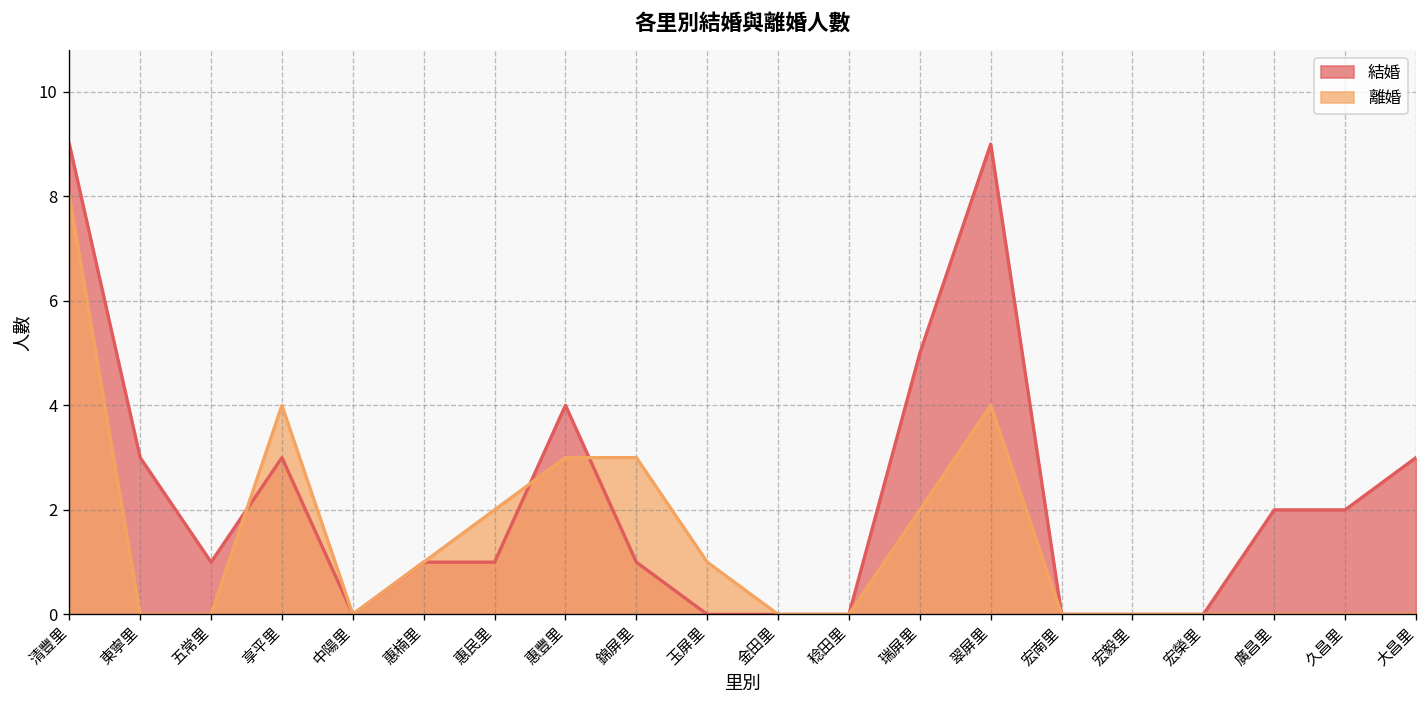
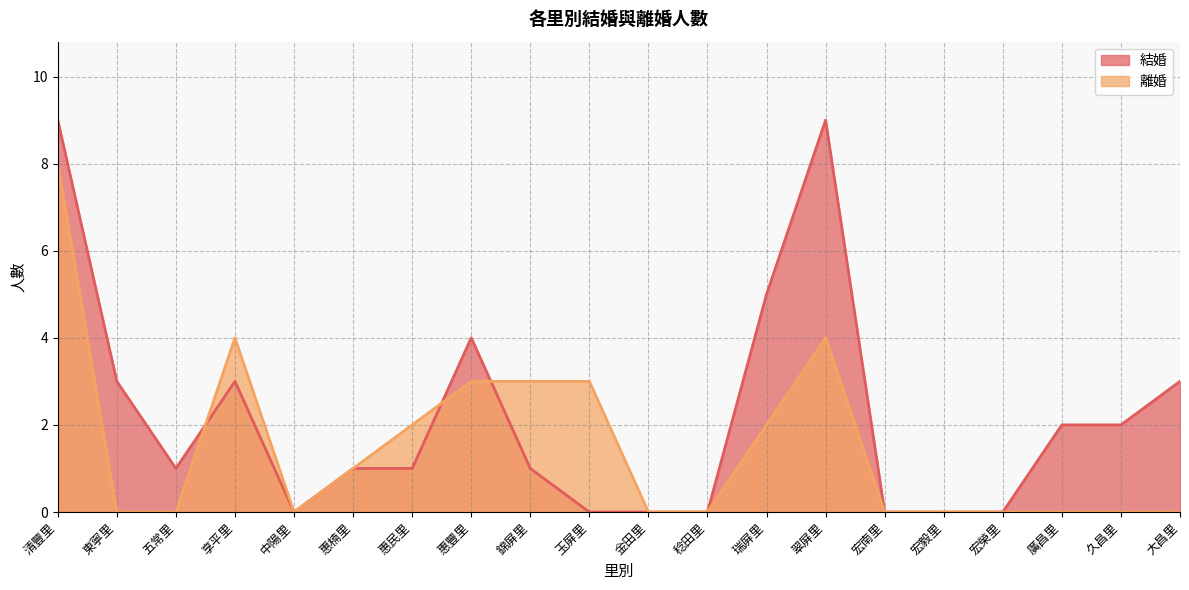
離婚, 玉屏里: 1 -> 3
